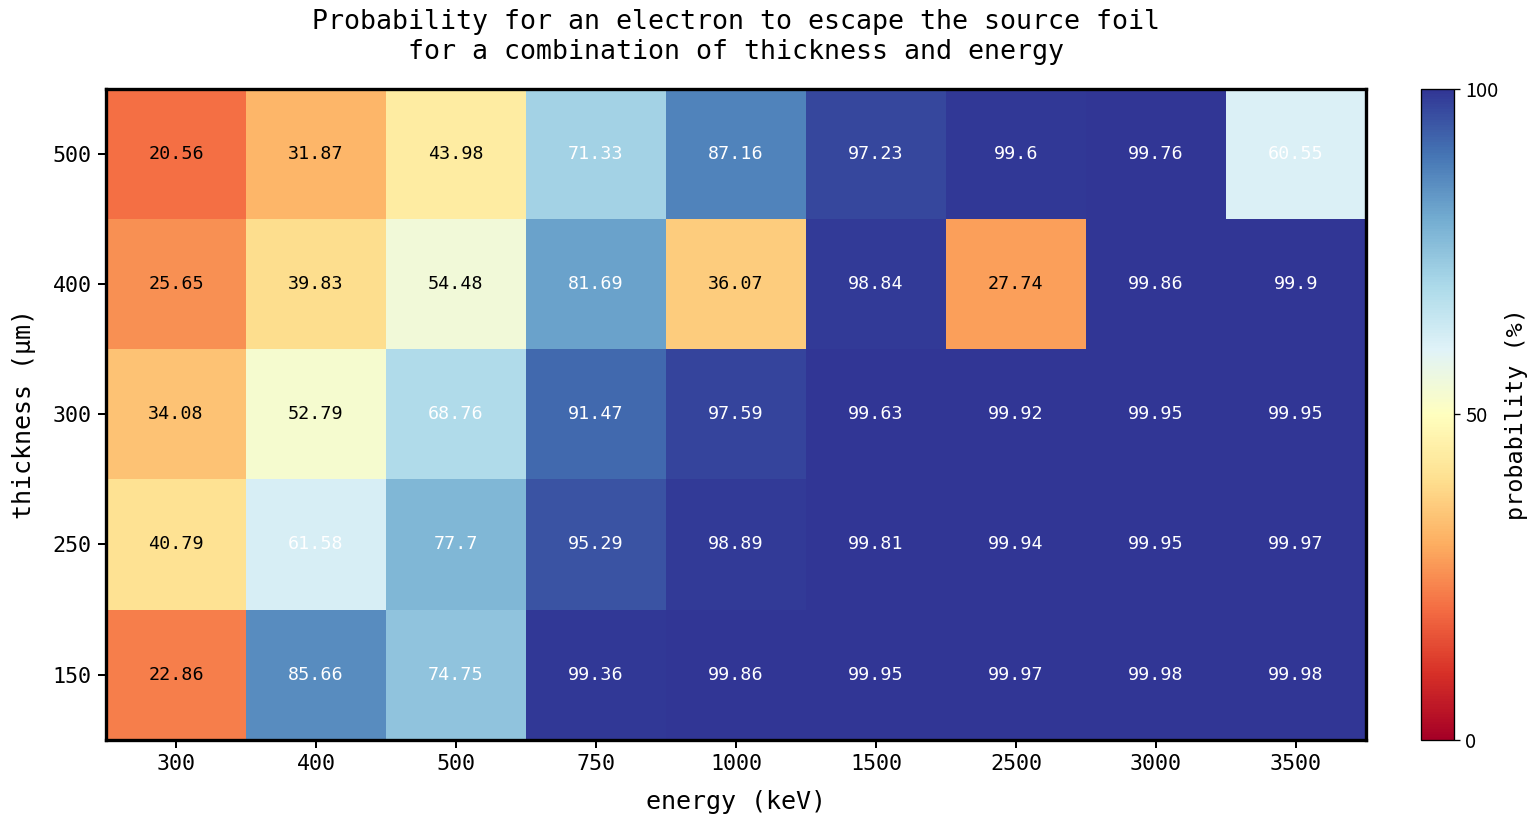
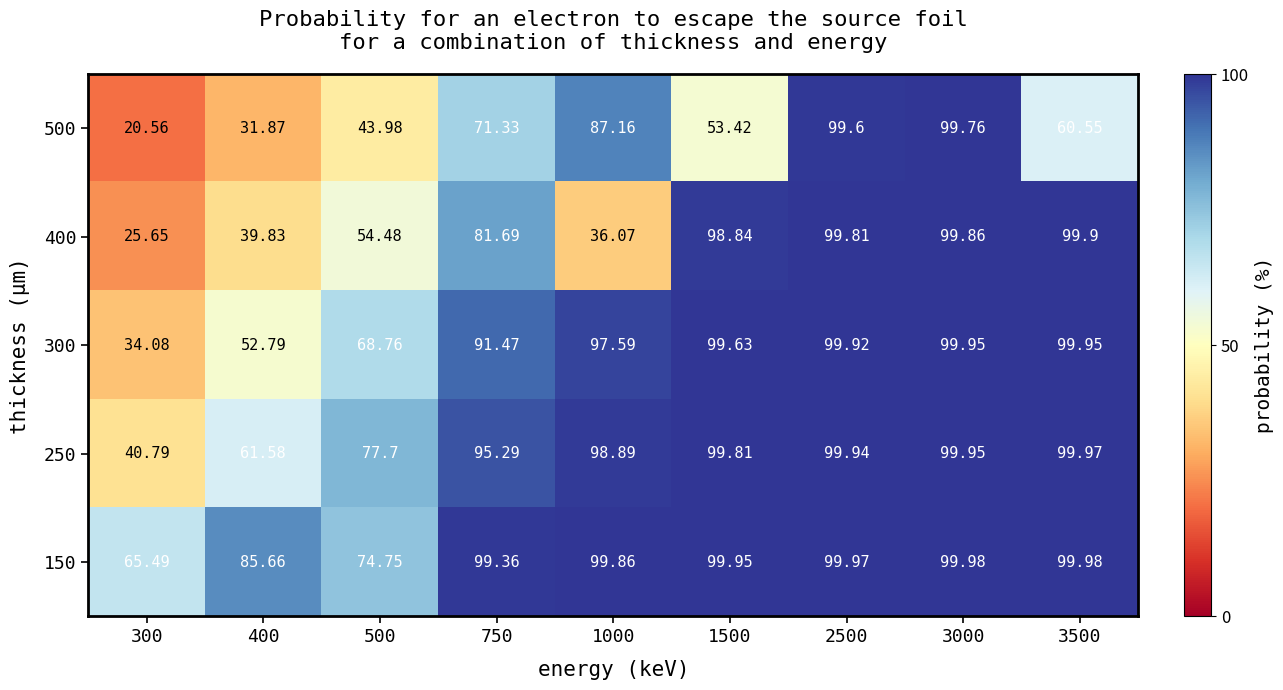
500, 1500: 97.23 -> 53.42
400, 2500: 27.74 -> 99.81
150, 300: 22.86 -> 65.49
